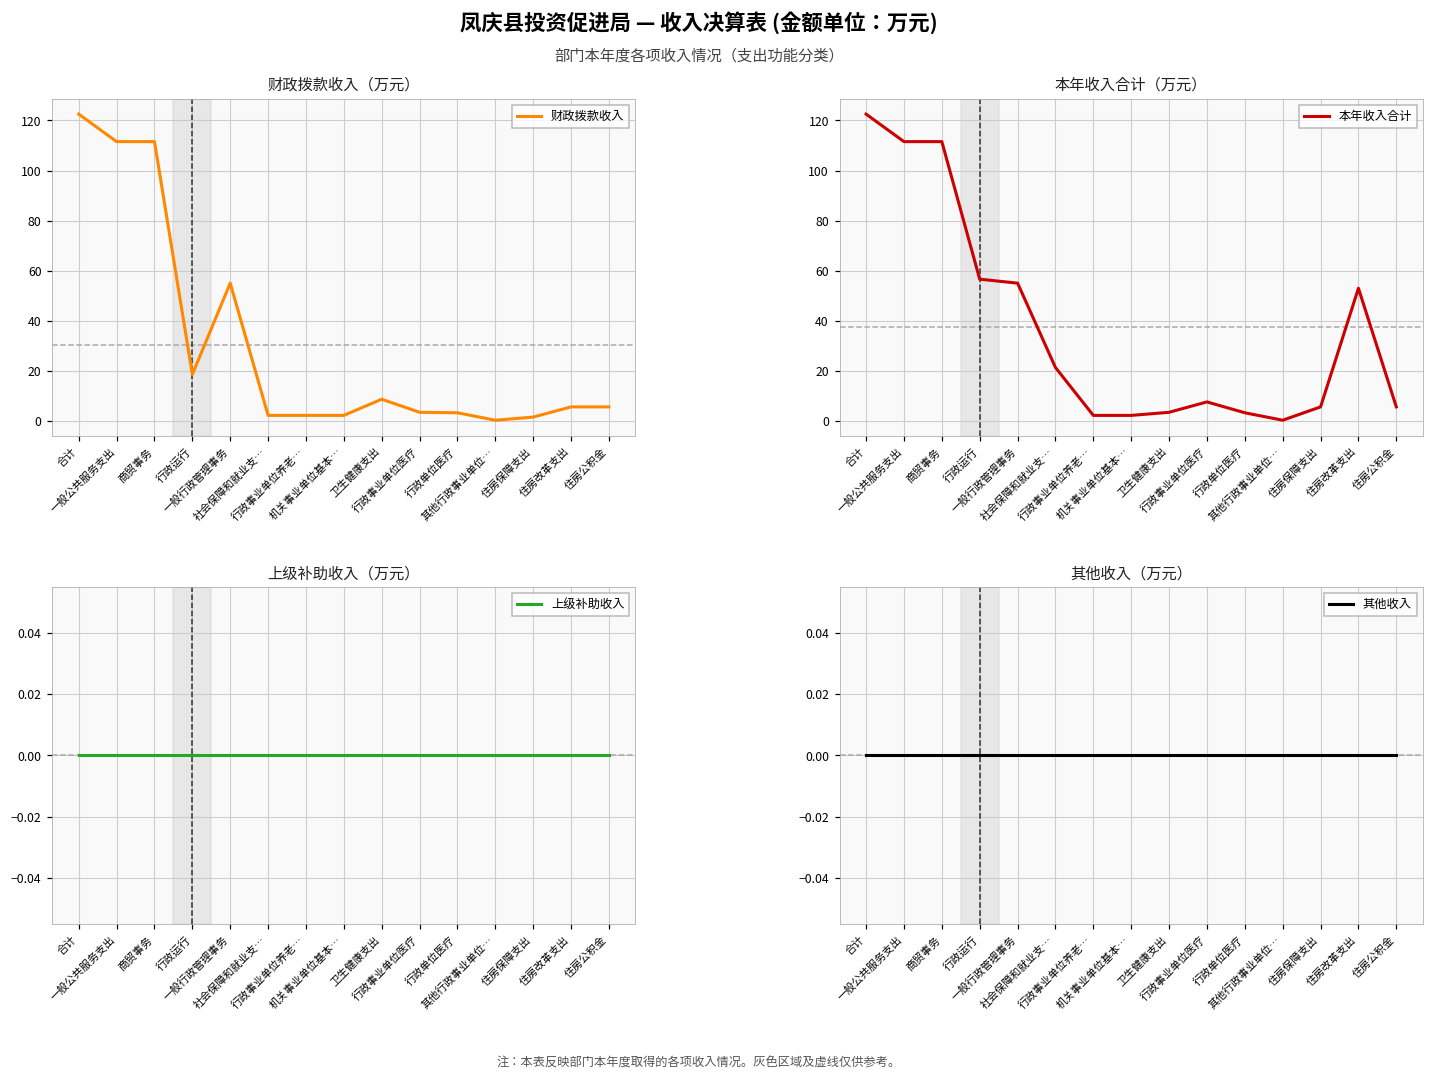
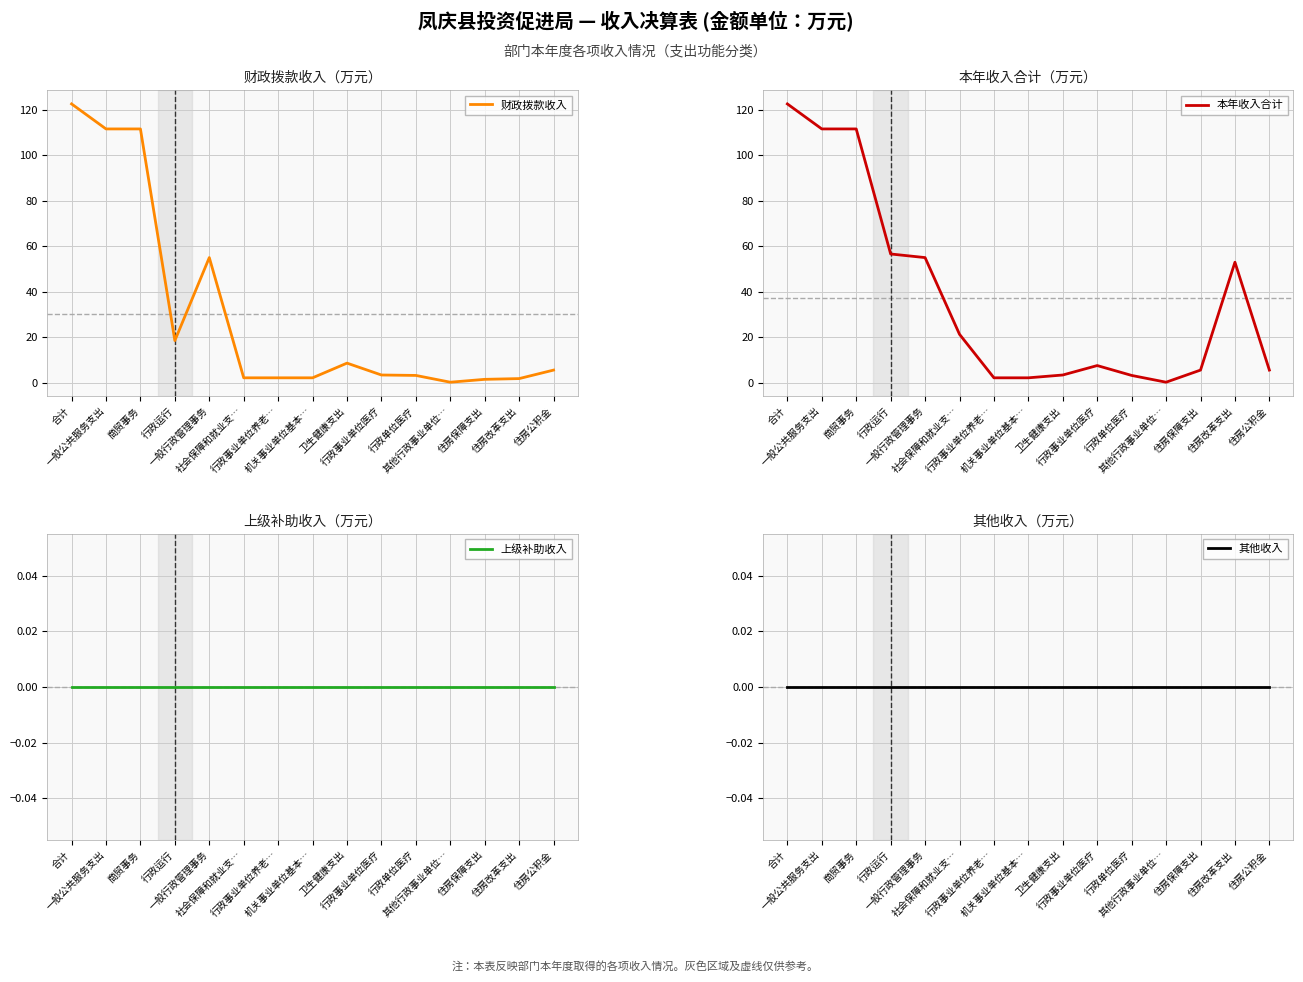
财政拨款收入（万元）, 住房改革支出: 6 -> 2
